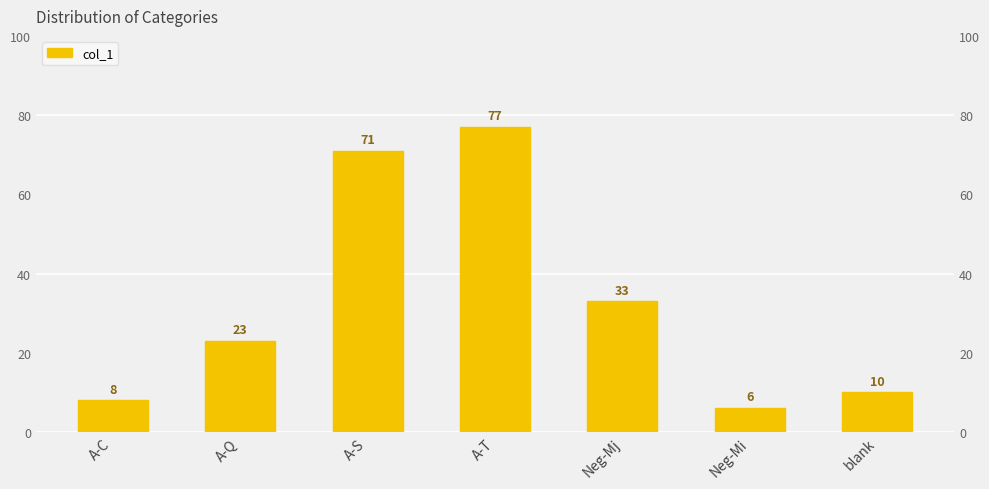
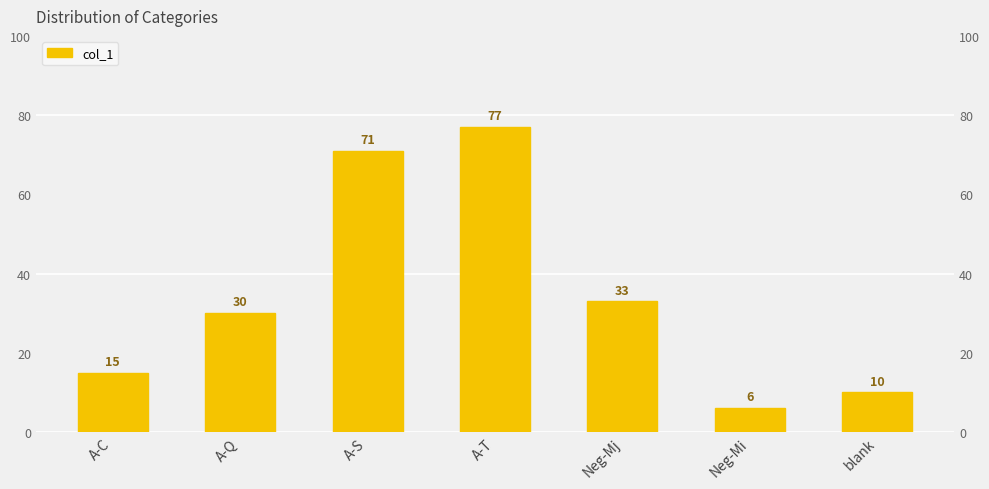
A-C: 8 -> 15
A-Q: 23 -> 30
